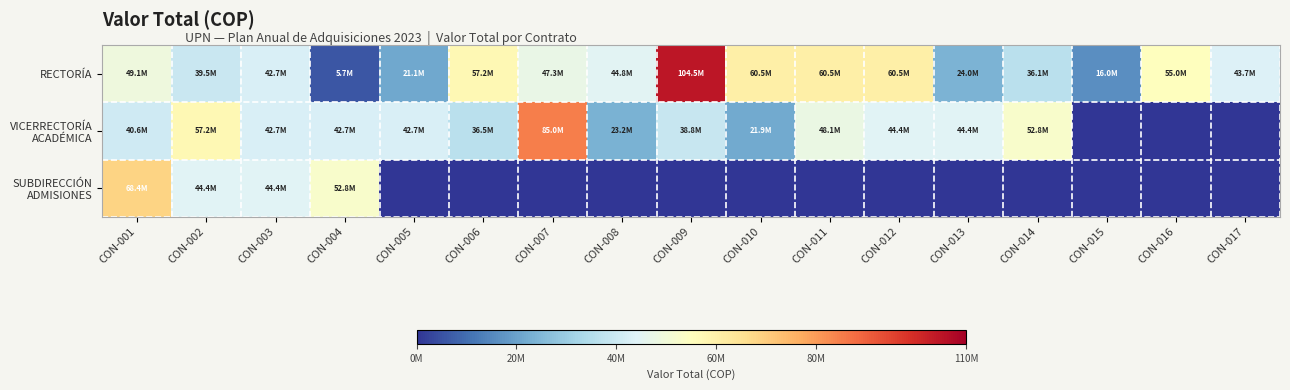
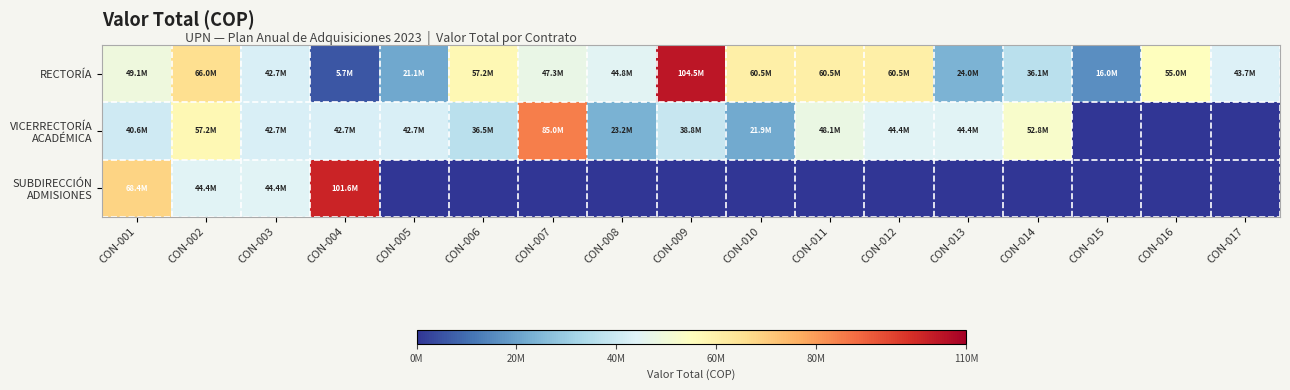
RECTORÍA, CON-002: 39.5M -> 66.0M
SUBDIRECCIÓN ADMISIONES, CON-004: 52.8M -> 101.6M
